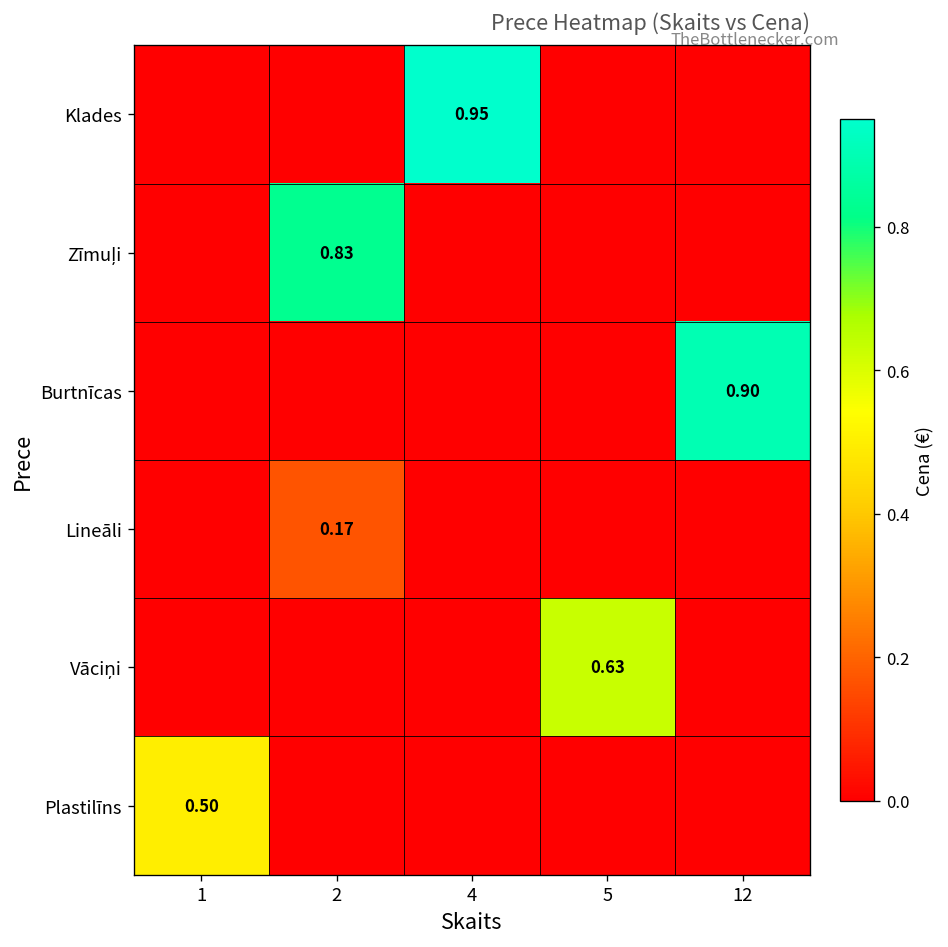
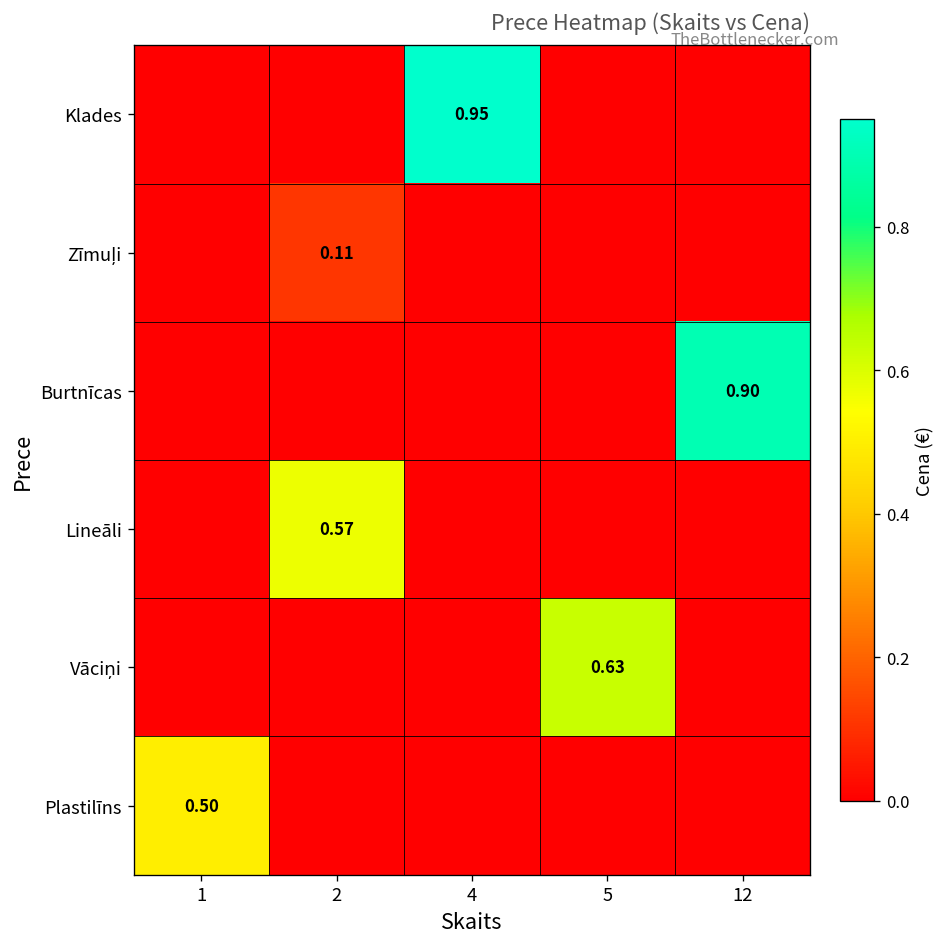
Zīmuļi, 2: 0.83 -> 0.11
Lineāli, 2: 0.17 -> 0.57
